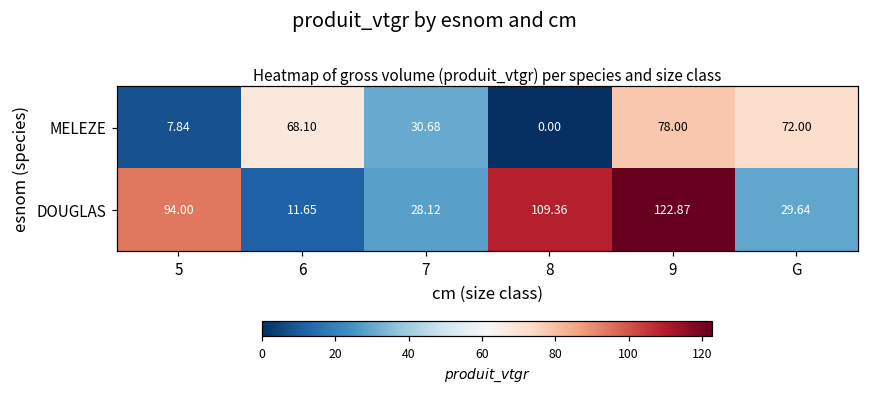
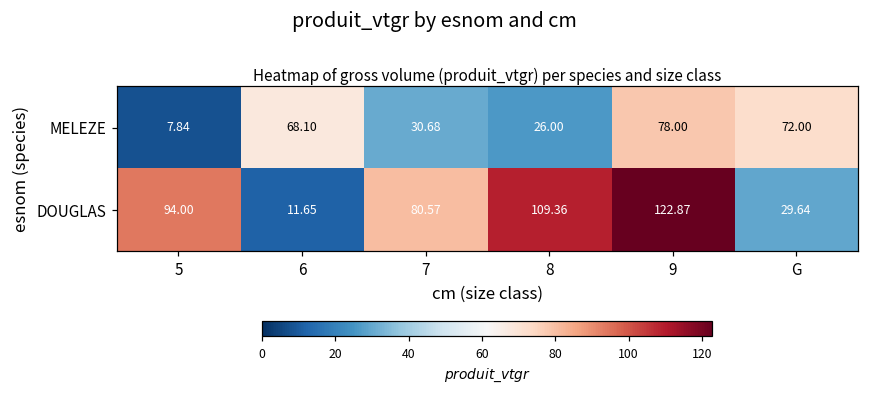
MELEZE, 8: 0.00 -> 26.00
DOUGLAS, 7: 28.12 -> 80.57
